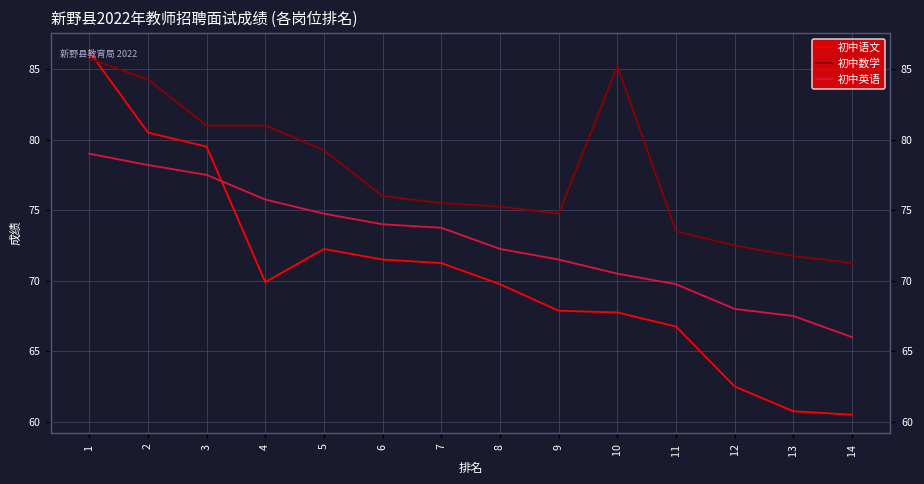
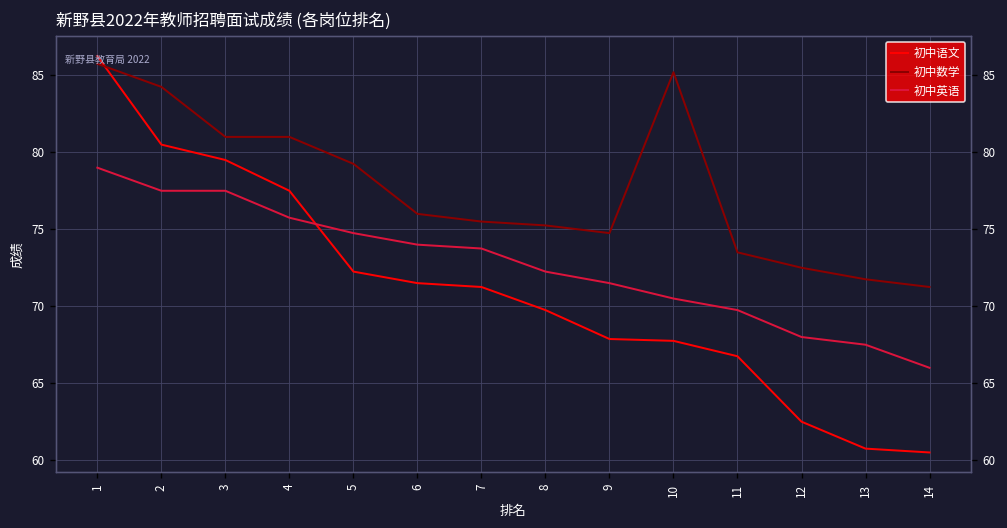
初中英语, 2: 78.2 -> 77.5
初中语文, 4: 69.9 -> 77.5
